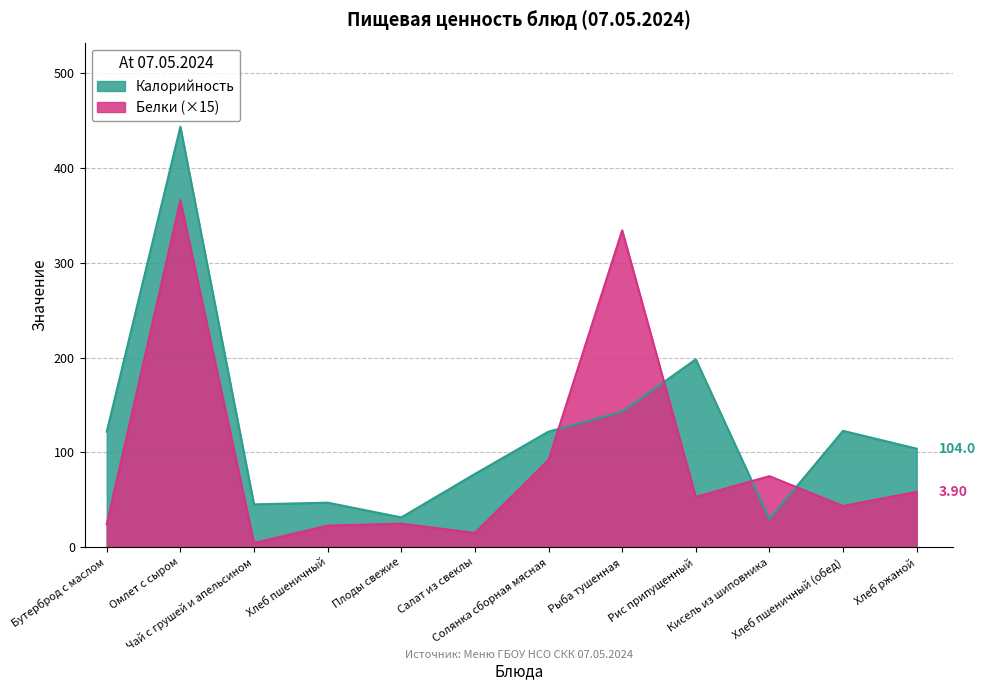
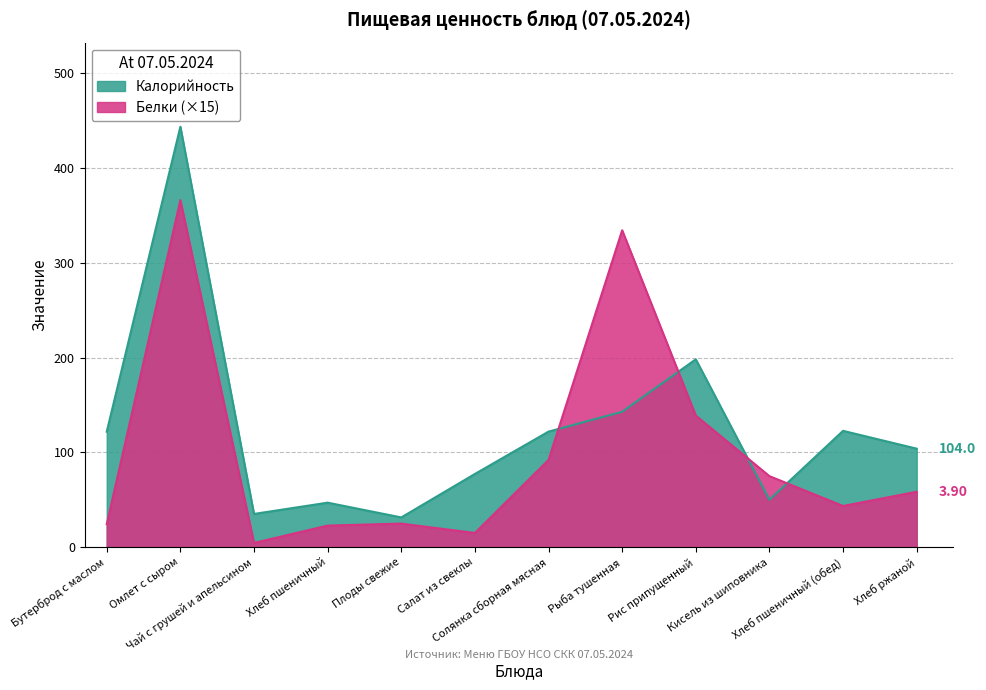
Калорийность, Чай с грушей и апельсином: 50 -> 40
Белки (×15), Рис припущенный: 50 -> 140
Калорийность, Кисель из шиповника: 30 -> 50
